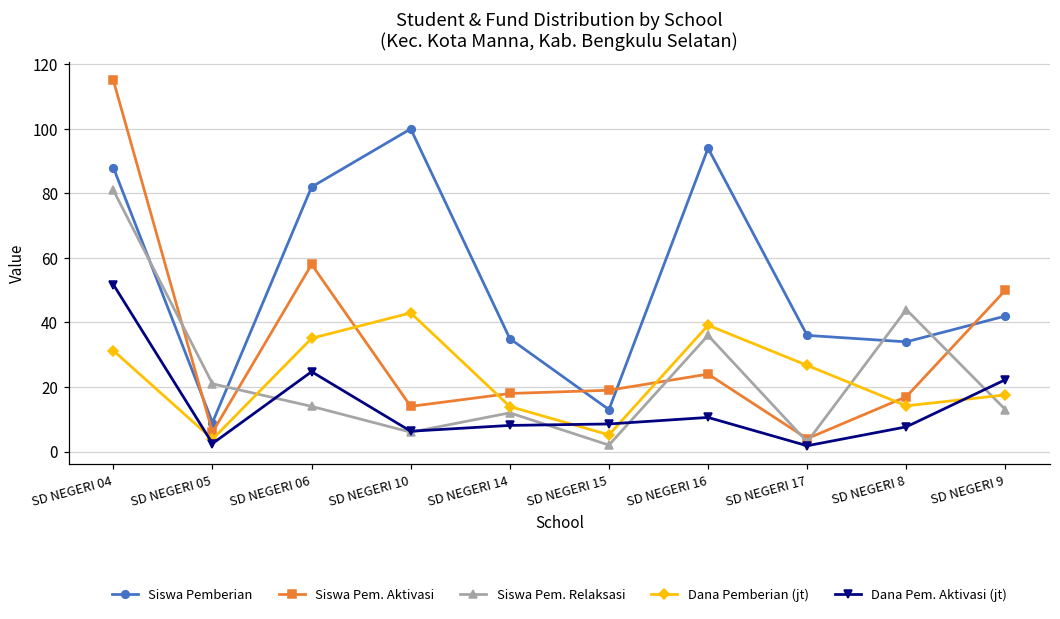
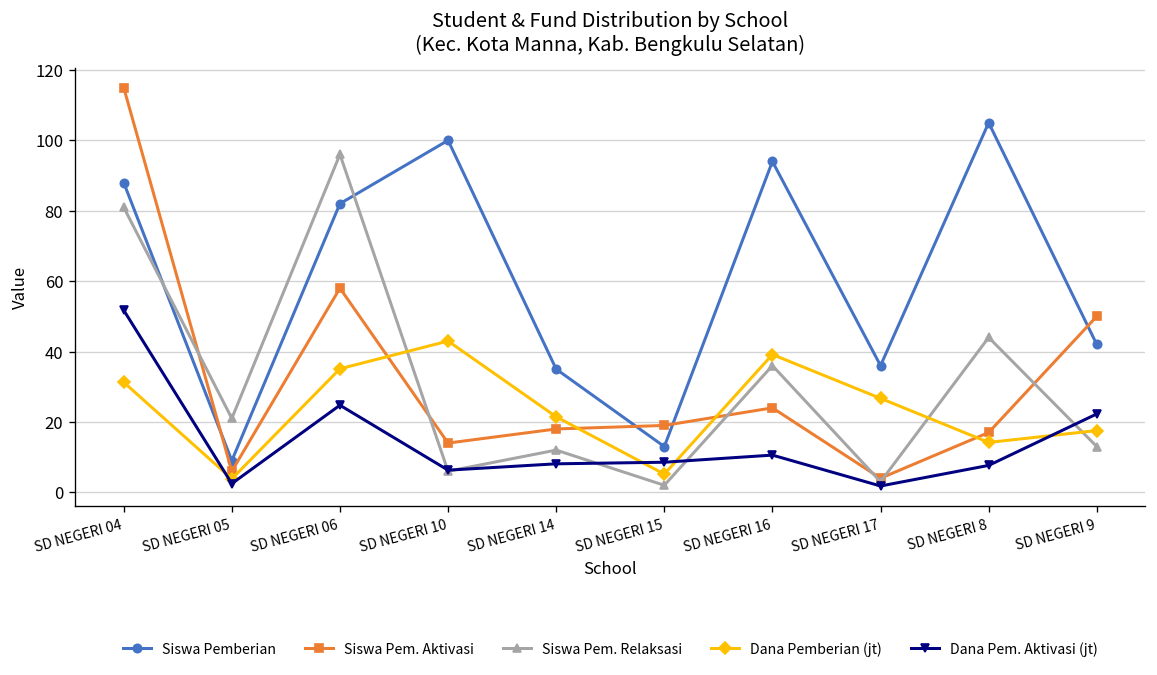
Siswa Pem. Relaksasi, SD NEGERI 06: 14 -> 96
Dana Pemberian (jt), SD NEGERI 14: 14 -> 21
Siswa Pemberian, SD NEGERI 8: 34 -> 105
